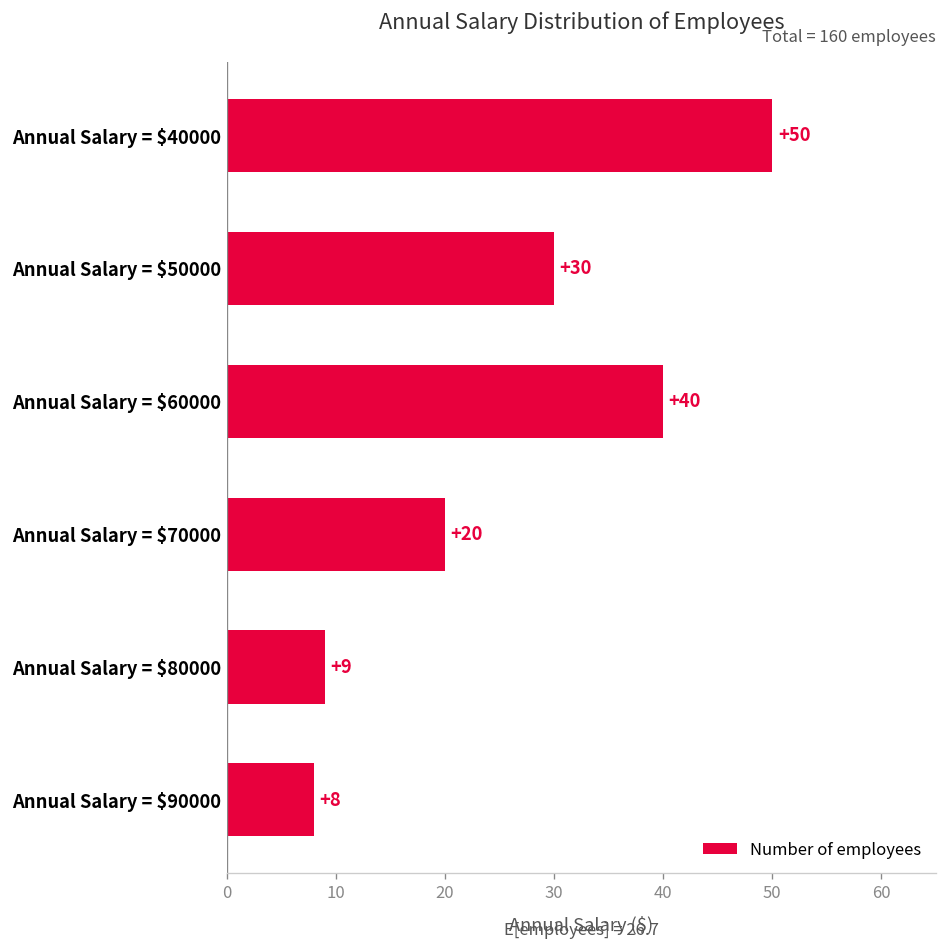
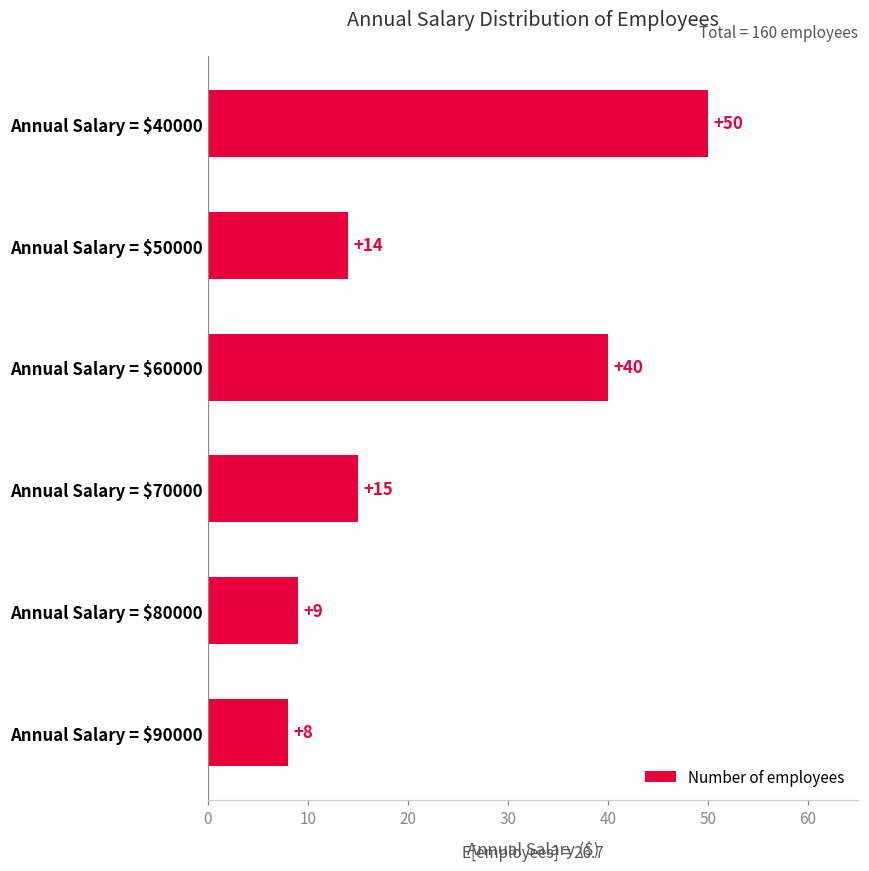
Annual Salary = $50000: +30 -> +14
Annual Salary = $70000: +20 -> +15
